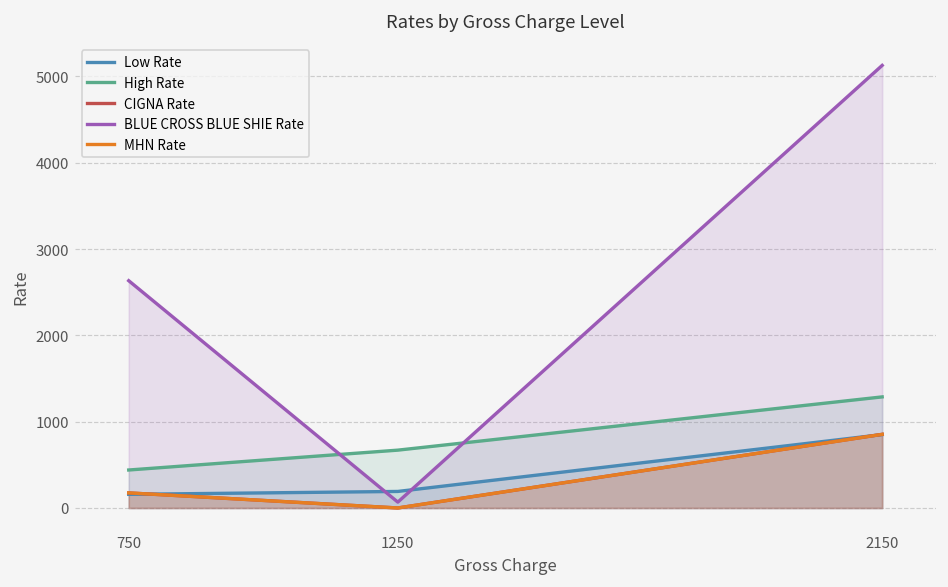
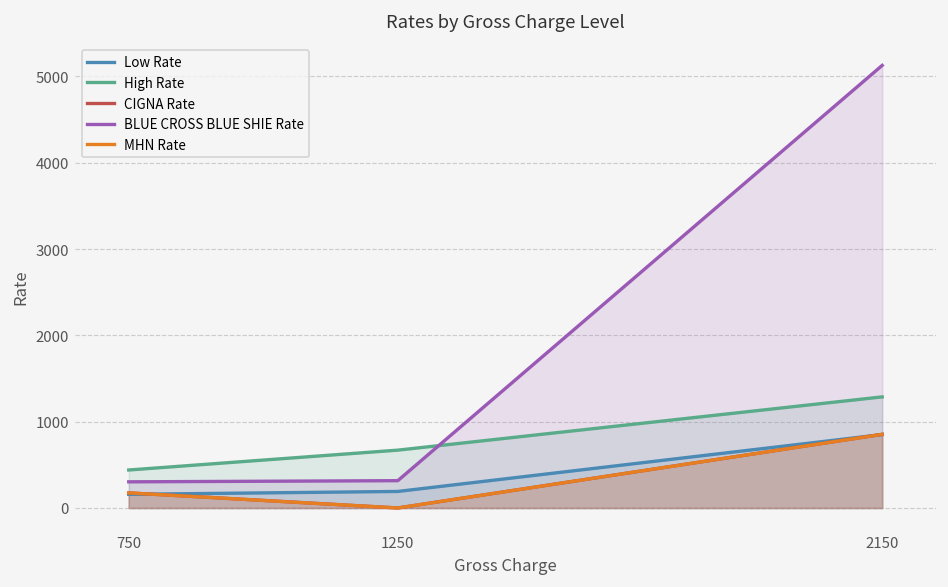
BLUE CROSS BLUE SHIE Rate, 750: 2600 -> 300
BLUE CROSS BLUE SHIE Rate, 1250: 100 -> 300
